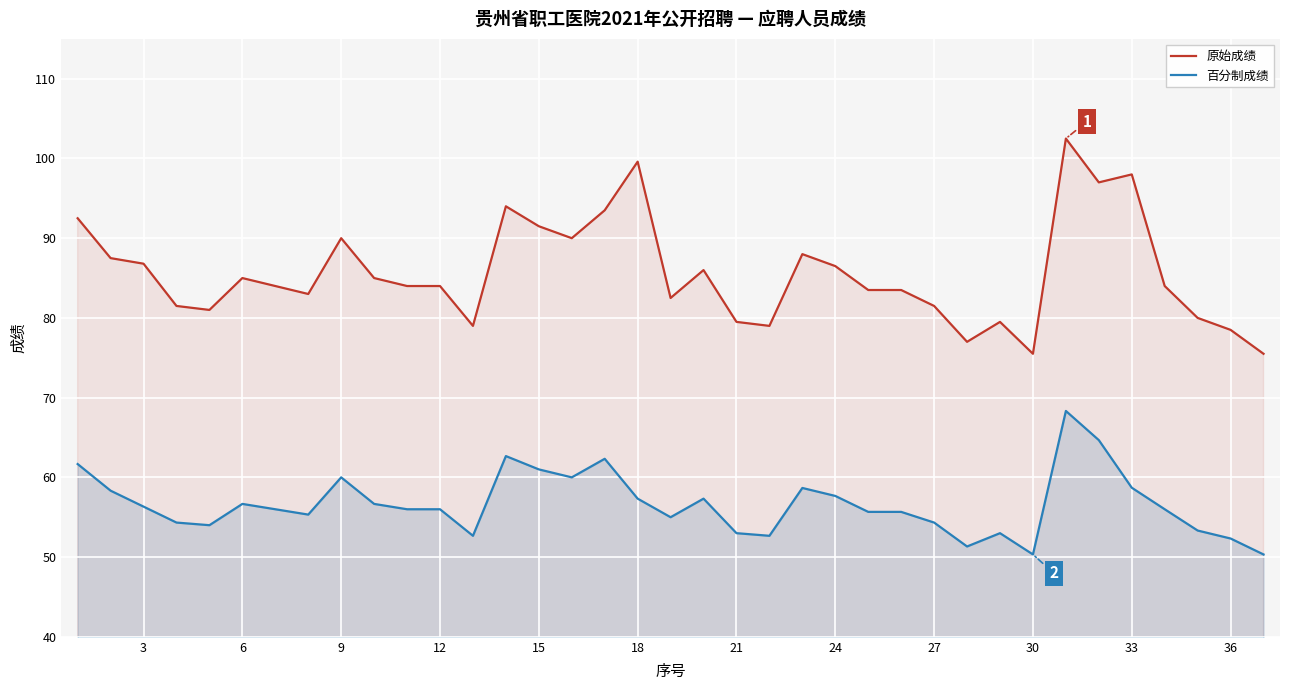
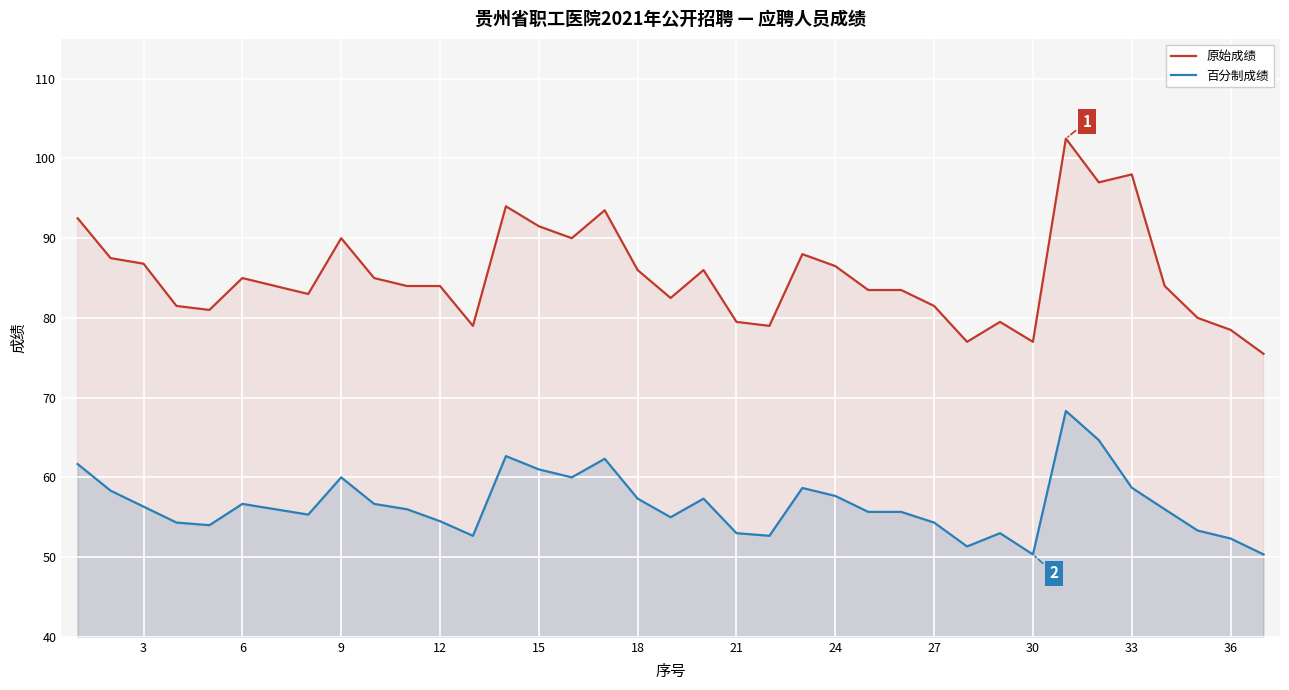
百分制成绩, 12: 56 -> 55
原始成绩, 18: 100 -> 86
原始成绩, 30: 76 -> 77
